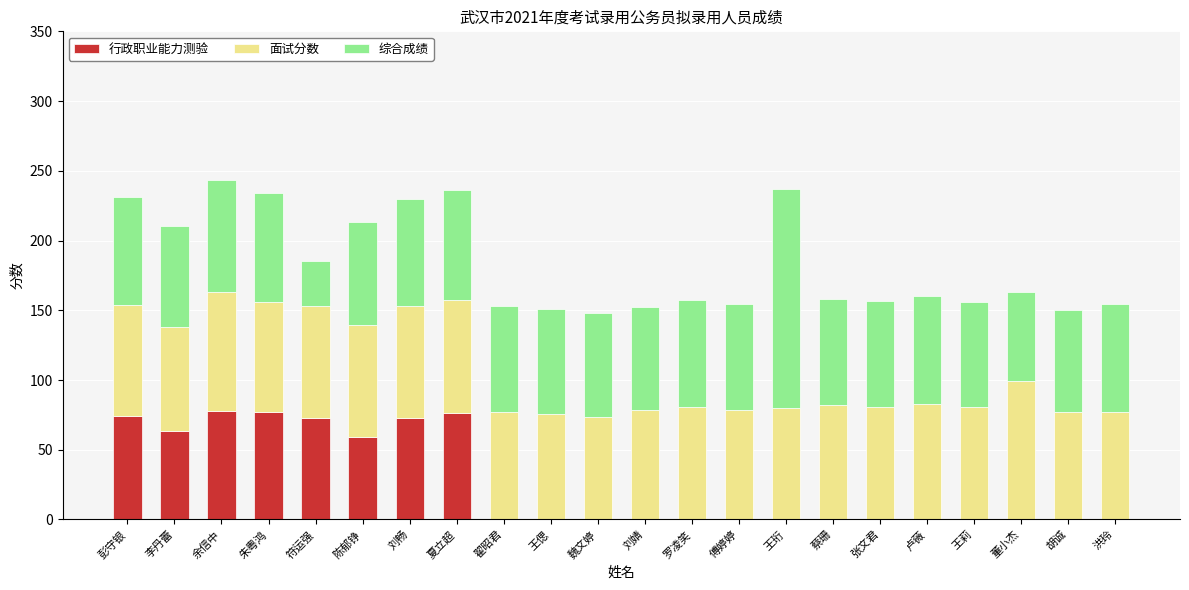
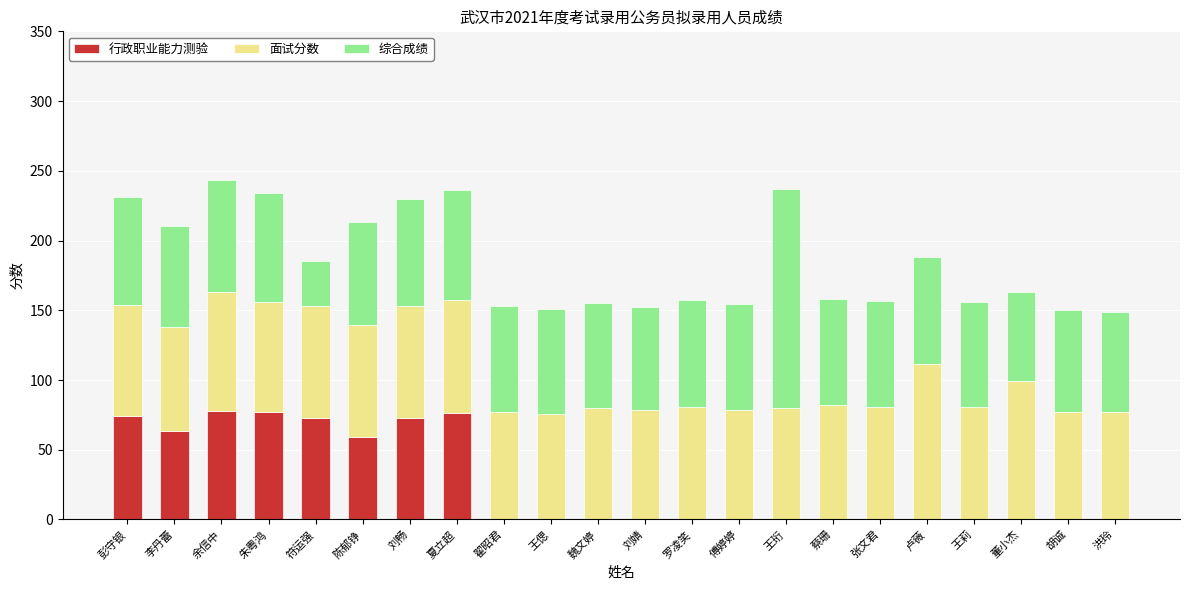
面试分数, 魏文婷: 73 -> 80
面试分数, 卢薇: 83 -> 111
综合成绩, 洪玲: 78 -> 72
